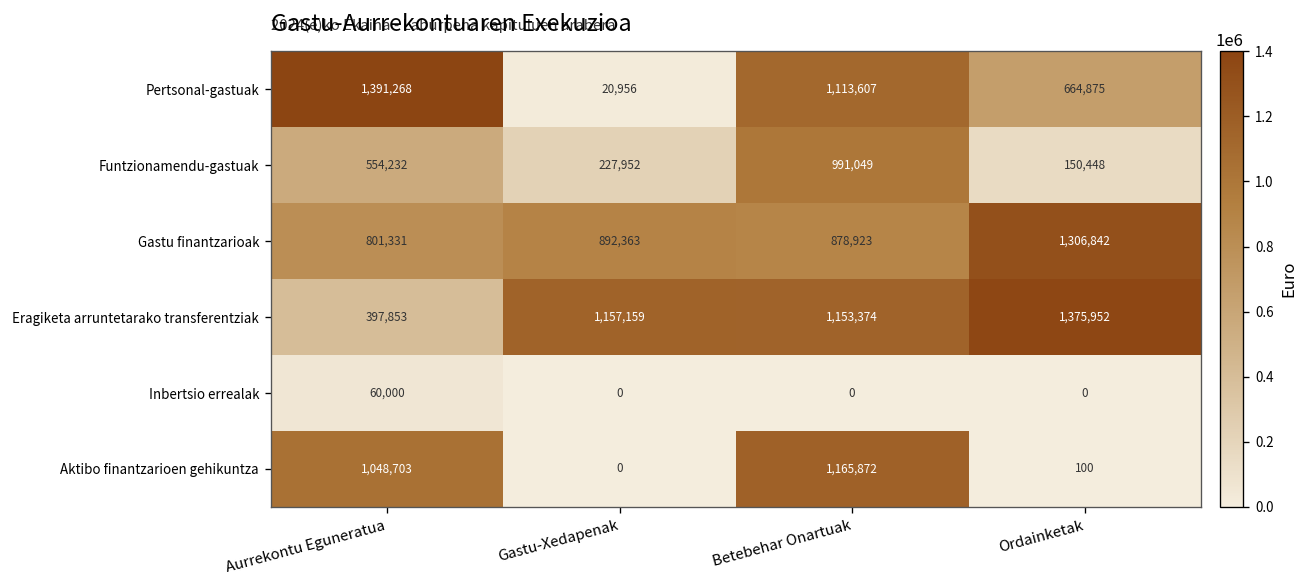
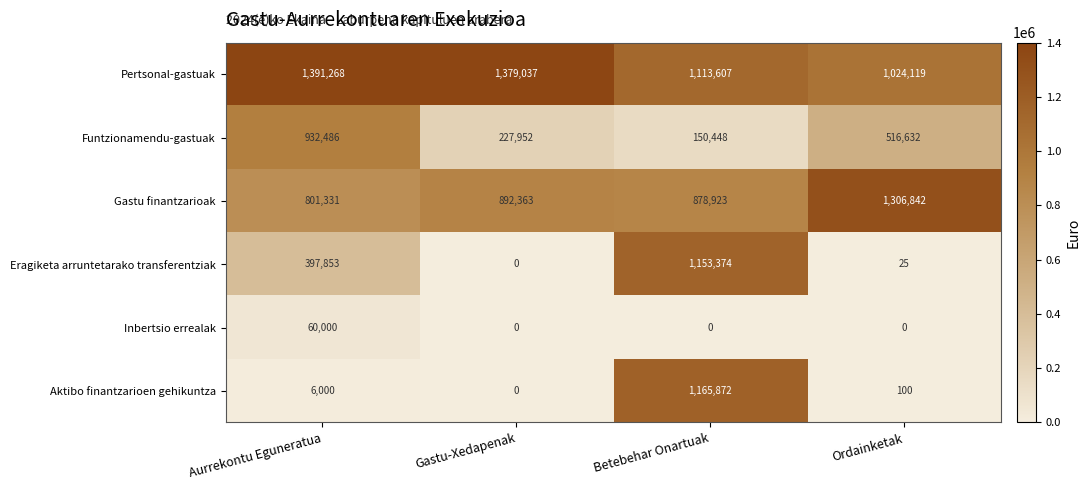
Pertsonal-gastuak, Gastu-Xedapenak: 20,956 -> 1,379,037
Pertsonal-gastuak, Ordainketak: 664,875 -> 1,024,119
Funtzionamendu-gastuak, Aurrekontu Eguneratua: 554,232 -> 932,486
Funtzionamendu-gastuak, Betebehar Onartuak: 991,049 -> 150,448
Funtzionamendu-gastuak, Ordainketak: 150,448 -> 516,632
Eragiketa arruntetarako transferentziak, Gastu-Xedapenak: 1,157,159 -> 0
Eragiketa arruntetarako transferentziak, Ordainketak: 1,375,952 -> 25
Aktibo finantzarioen gehikuntza, Aurrekontu Eguneratua: 1,048,703 -> 6,000
